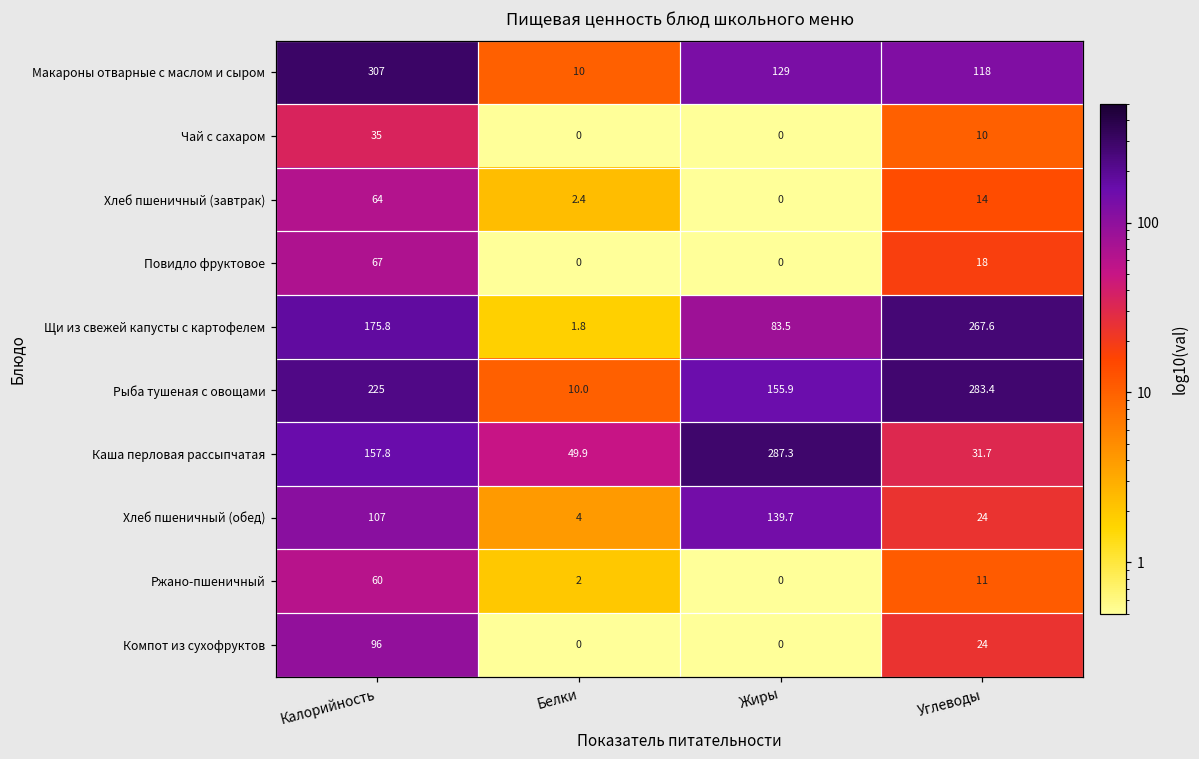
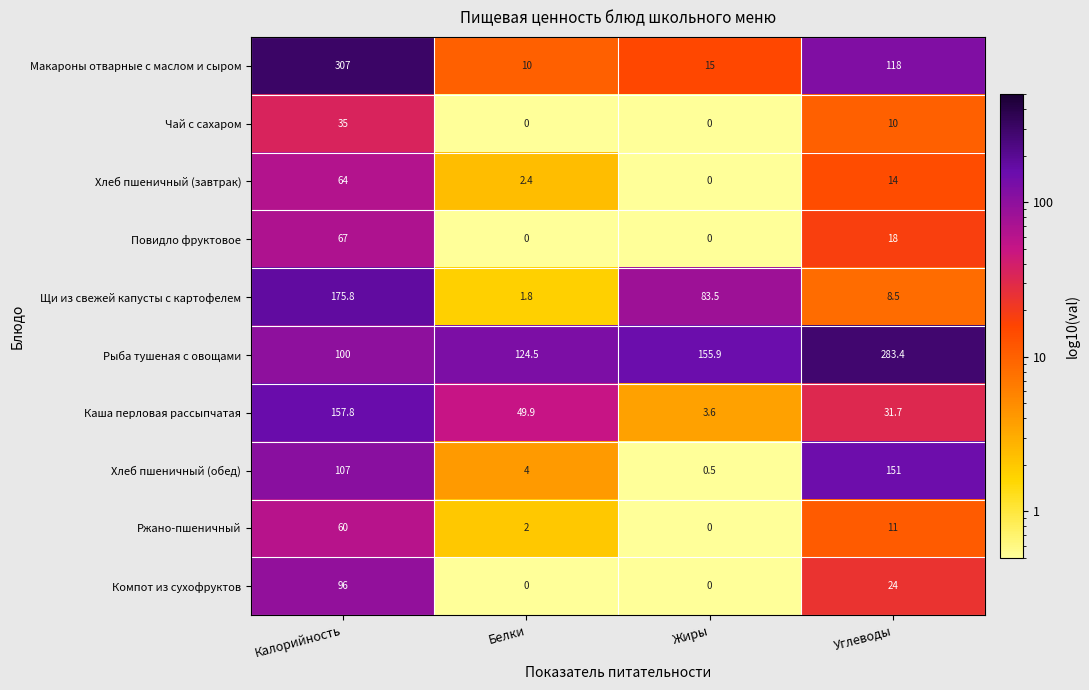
Макароны отварные с маслом и сыром, Жиры: 129 -> 15
Щи из свежей капусты с картофелем, Углеводы: 267.6 -> 8.5
Рыба тушеная с овощами, Калорийность: 225 -> 100
Рыба тушеная с овощами, Белки: 10.0 -> 124.5
Каша перловая рассыпчатая, Жиры: 287.3 -> 3.6
Хлеб пшеничный (обед), Жиры: 139.7 -> 0.5
Хлеб пшеничный (обед), Углеводы: 24 -> 151
